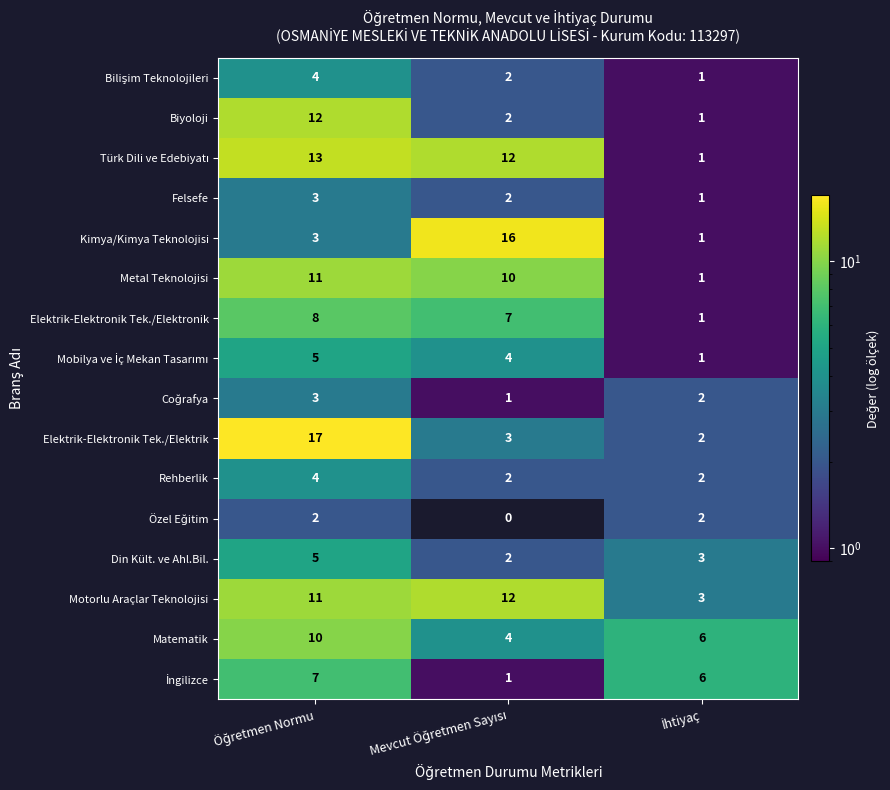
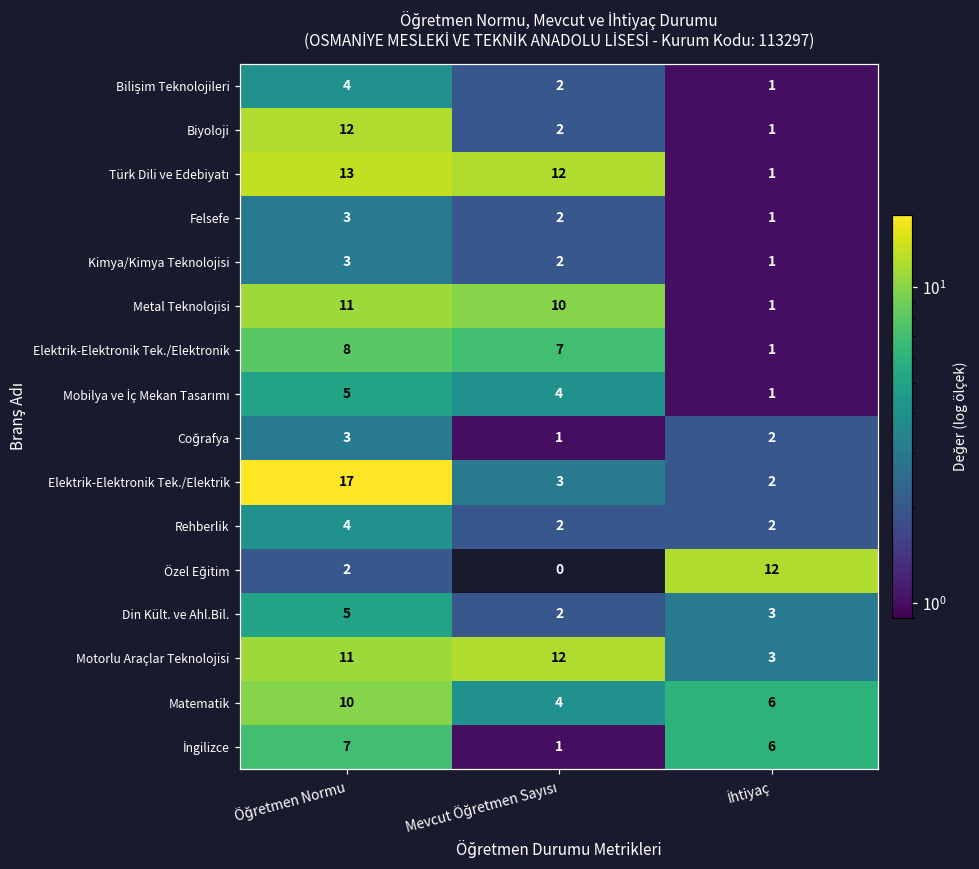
Kimya/Kimya Teknolojisi, Mevcut Öğretmen Sayısı: 16 -> 2
Özel Eğitim, İhtiyaç: 2 -> 12
